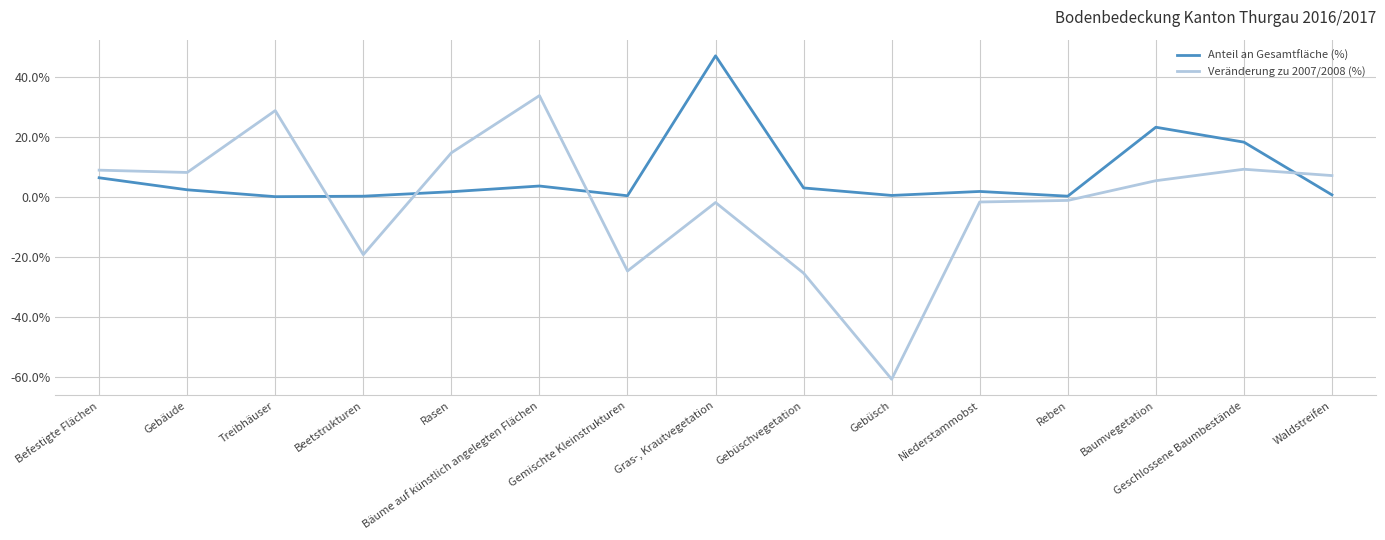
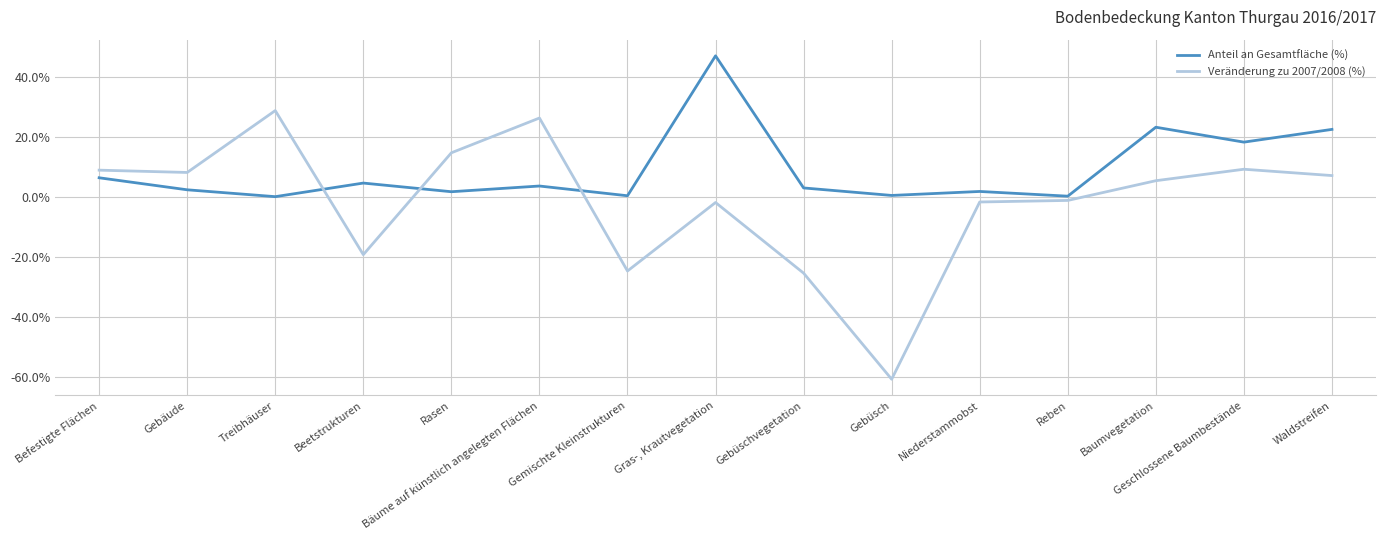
Anteil an Gesamtfläche (%), Beetstrukturen: 0% -> 5%
Veränderung zu 2007/2008 (%), Bäume auf künstlich angelegten Flächen: 34% -> 26%
Anteil an Gesamtfläche (%), Waldstreifen: 1% -> 23%
